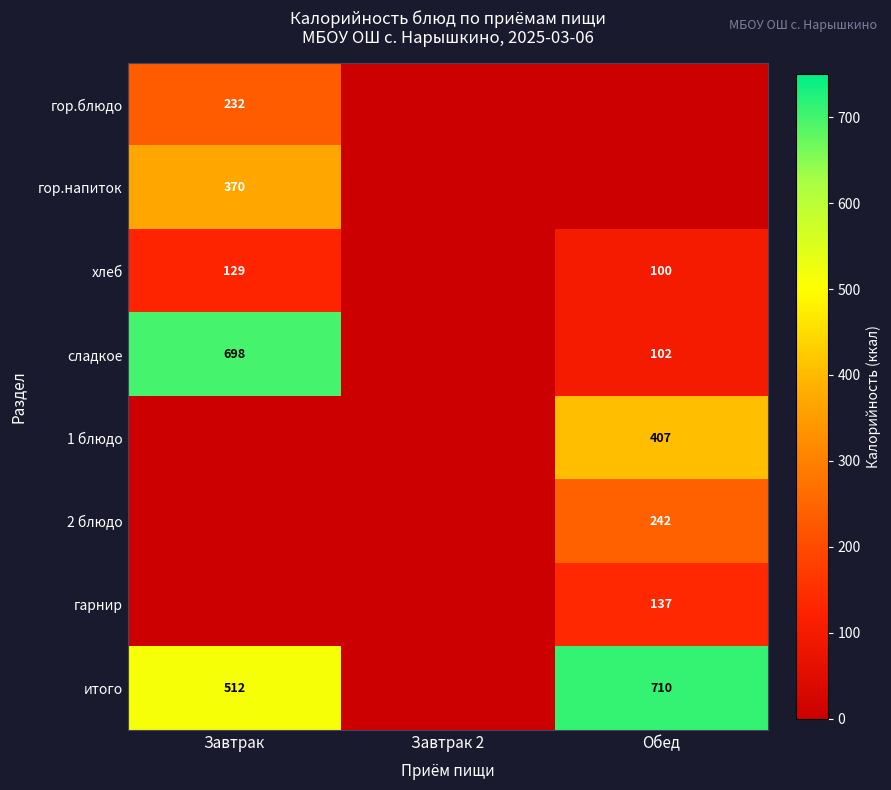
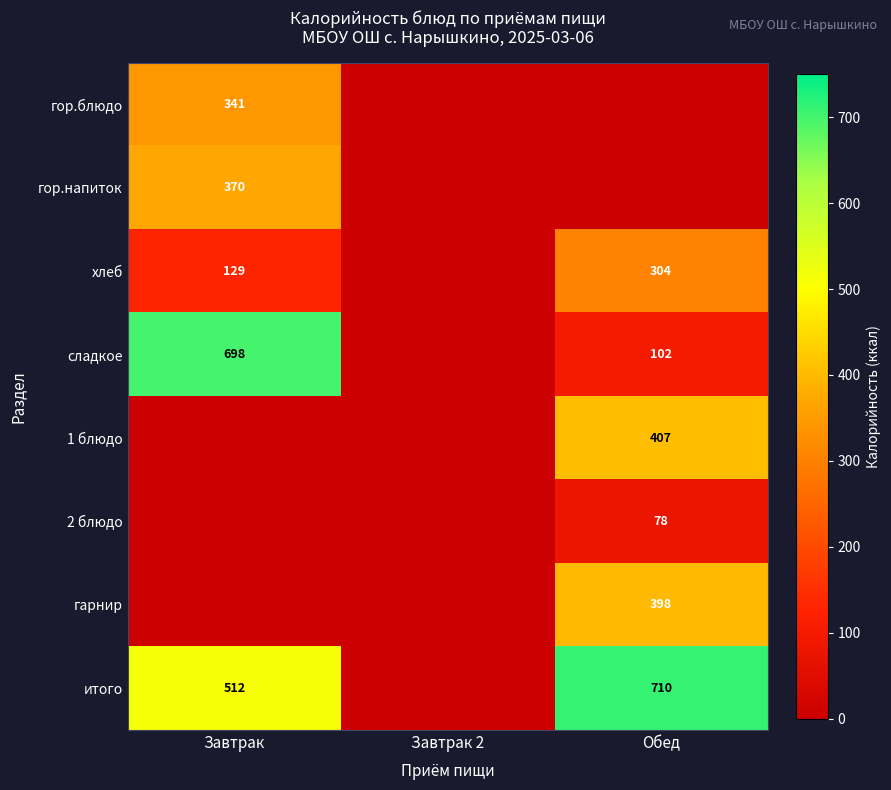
гор.блюдо, Завтрак: 232 -> 341
хлеб, Обед: 100 -> 304
2 блюдо, Обед: 242 -> 78
гарнир, Обед: 137 -> 398
